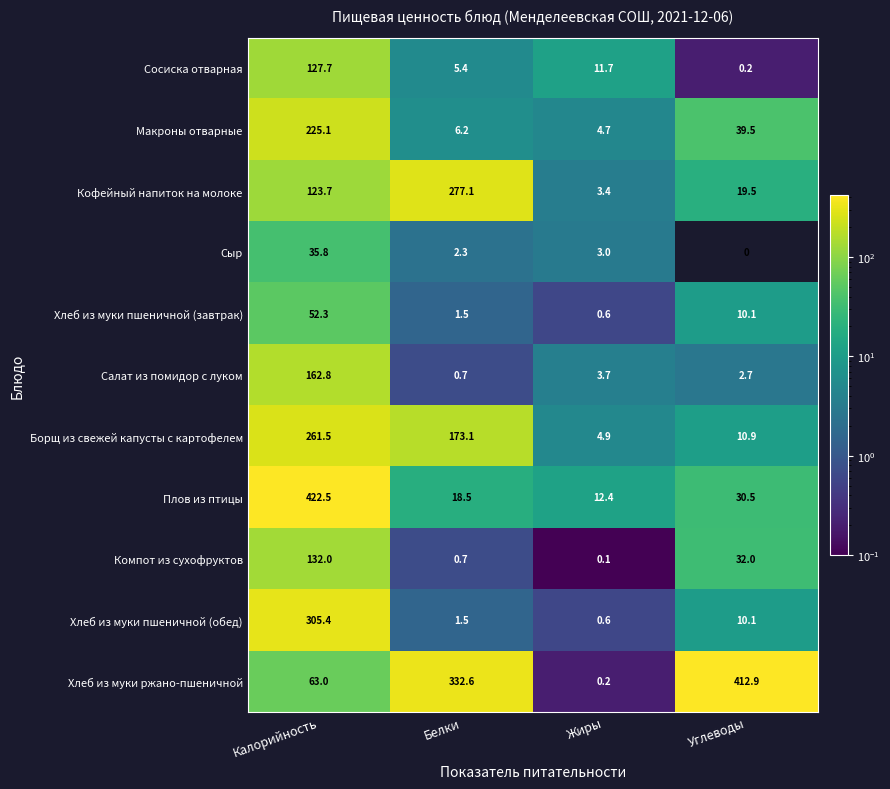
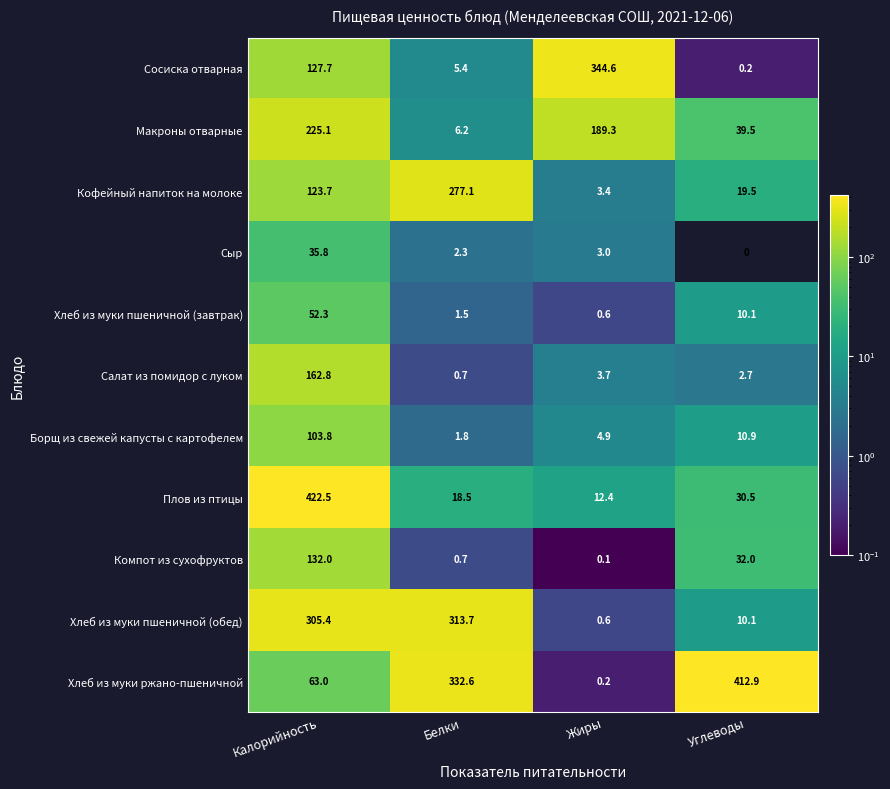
Сосиска отварная, Жиры: 11.7 -> 344.6
Макроны отварные, Жиры: 4.7 -> 189.3
Борщ из свежей капусты с картофелем, Калорийность: 261.5 -> 103.8
Борщ из свежей капусты с картофелем, Белки: 173.1 -> 1.8
Хлеб из муки пшеничной (обед), Белки: 1.5 -> 313.7
